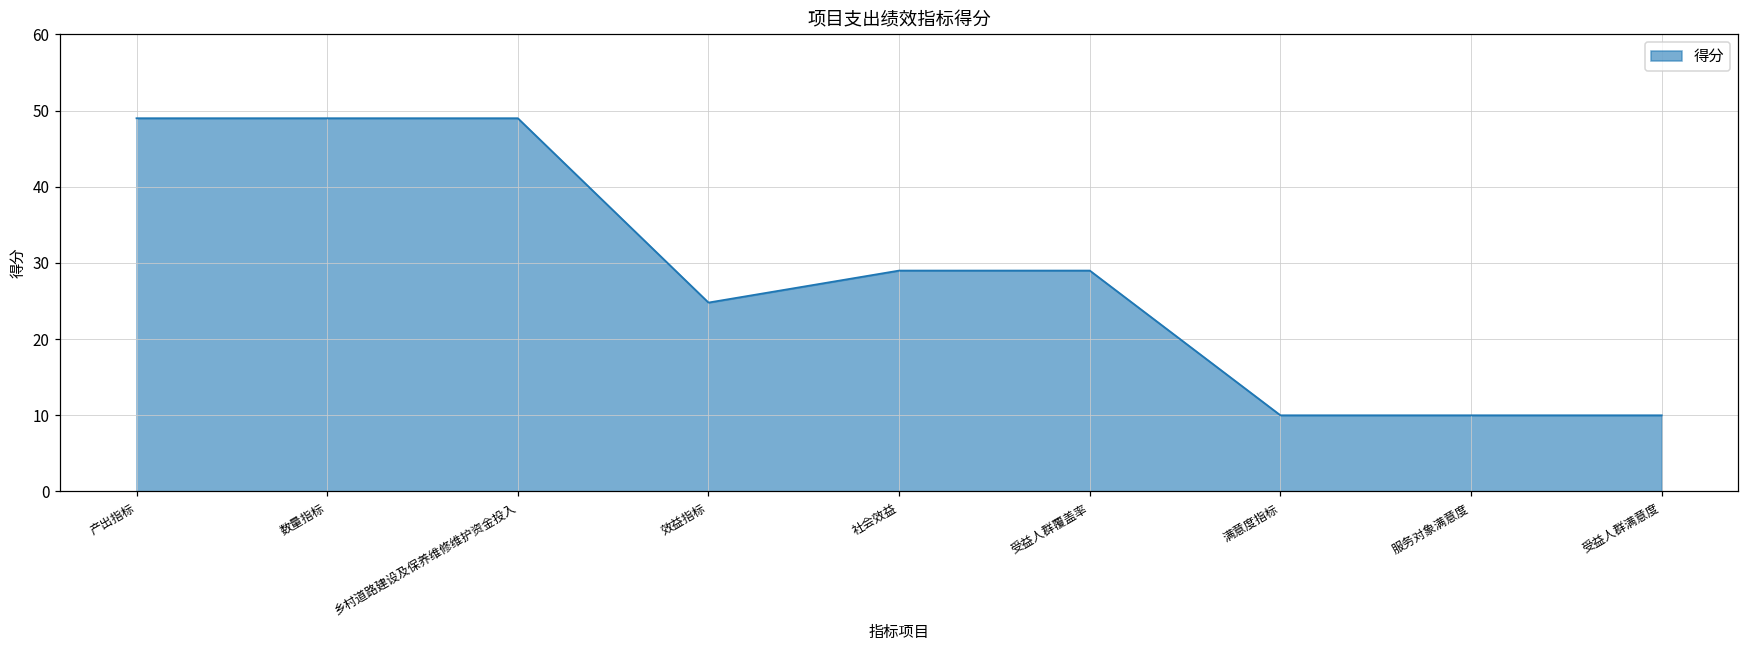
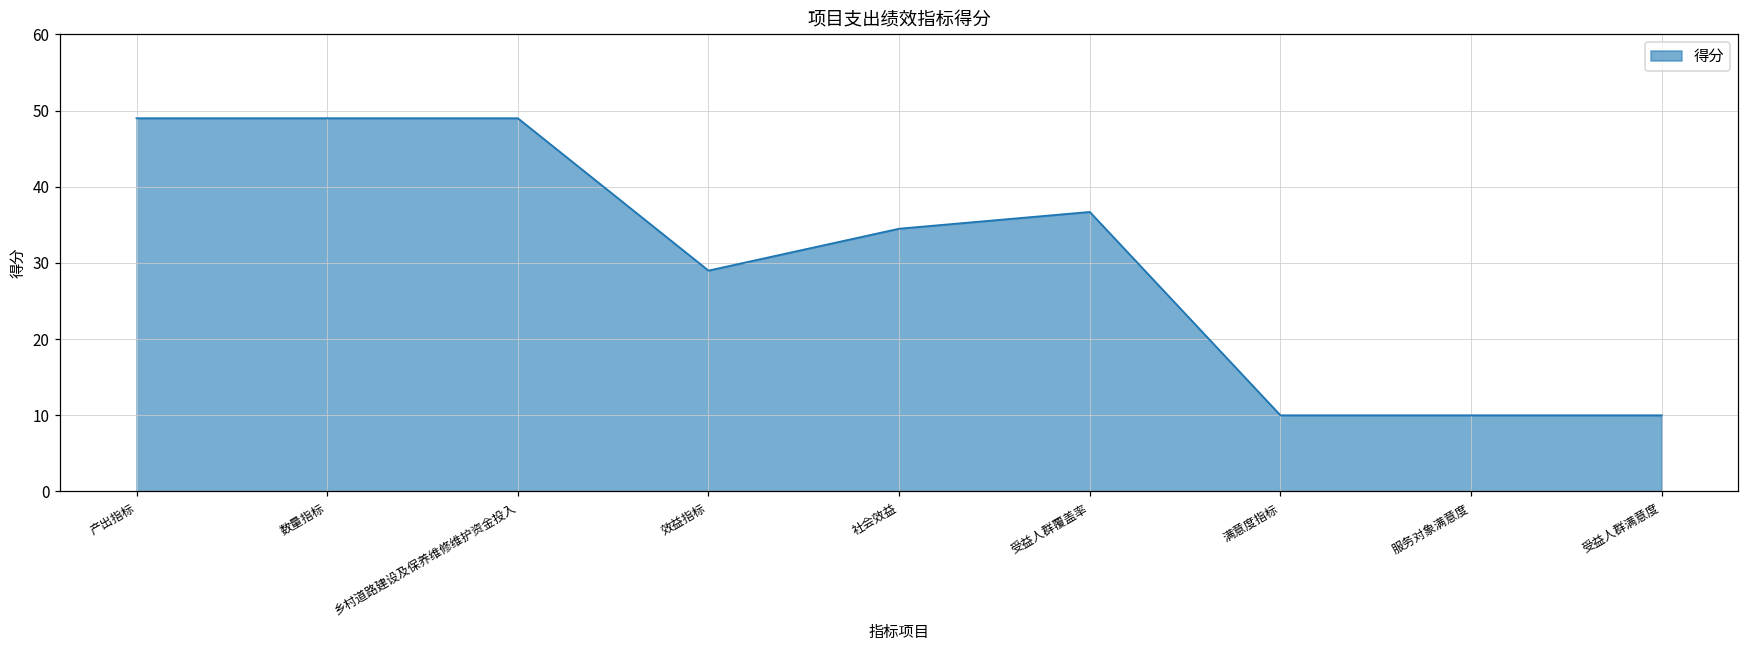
效益指标: 25 -> 29
社会效益: 29 -> 35
受益人群覆盖率: 29 -> 37
